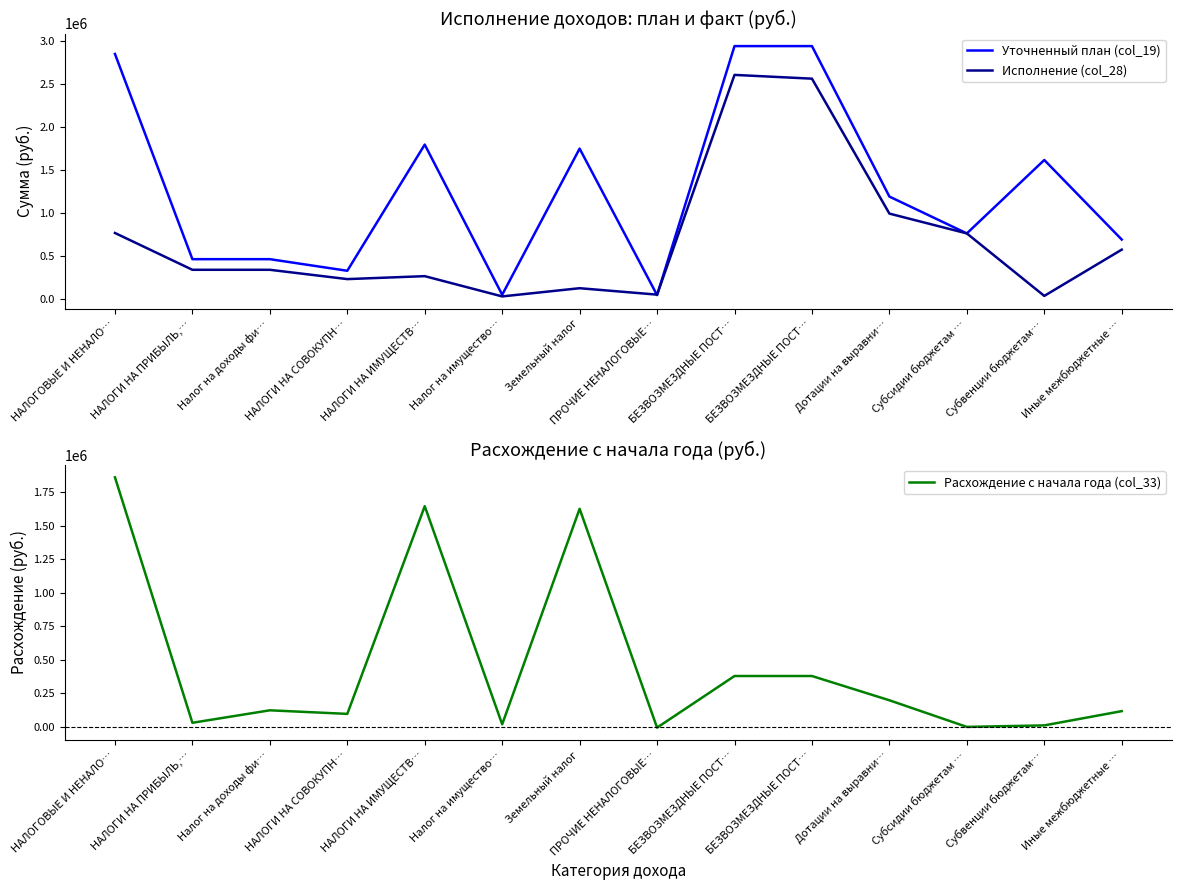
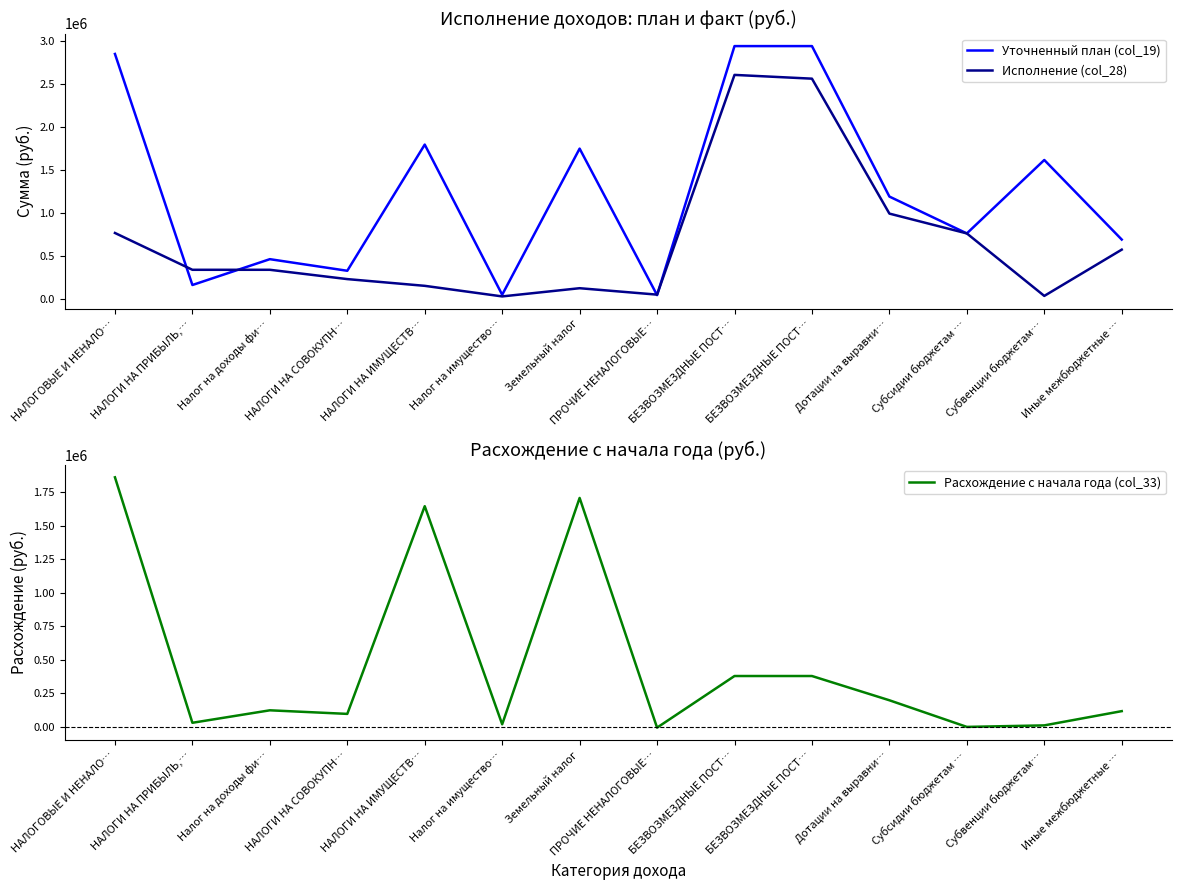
Исполнение доходов: план и факт (руб.), Уточненный план (col_19), НАЛОГИ НА ПРИБЫЛЬ,…: 500000 -> 200000
Исполнение доходов: план и факт (руб.), Исполнение (col_28), НАЛОГИ НА ИМУЩЕСТВ…: 300000 -> 200000
Расхождение с начала года (руб.), Земельный налог: 1630000 -> 1710000
